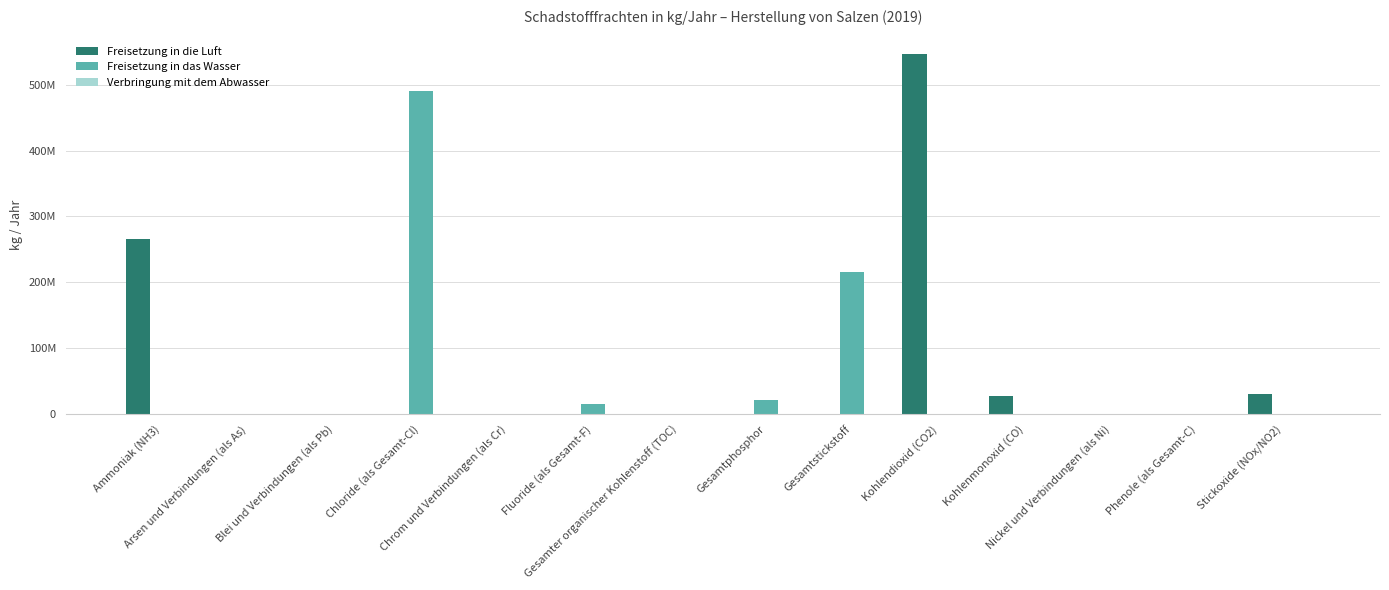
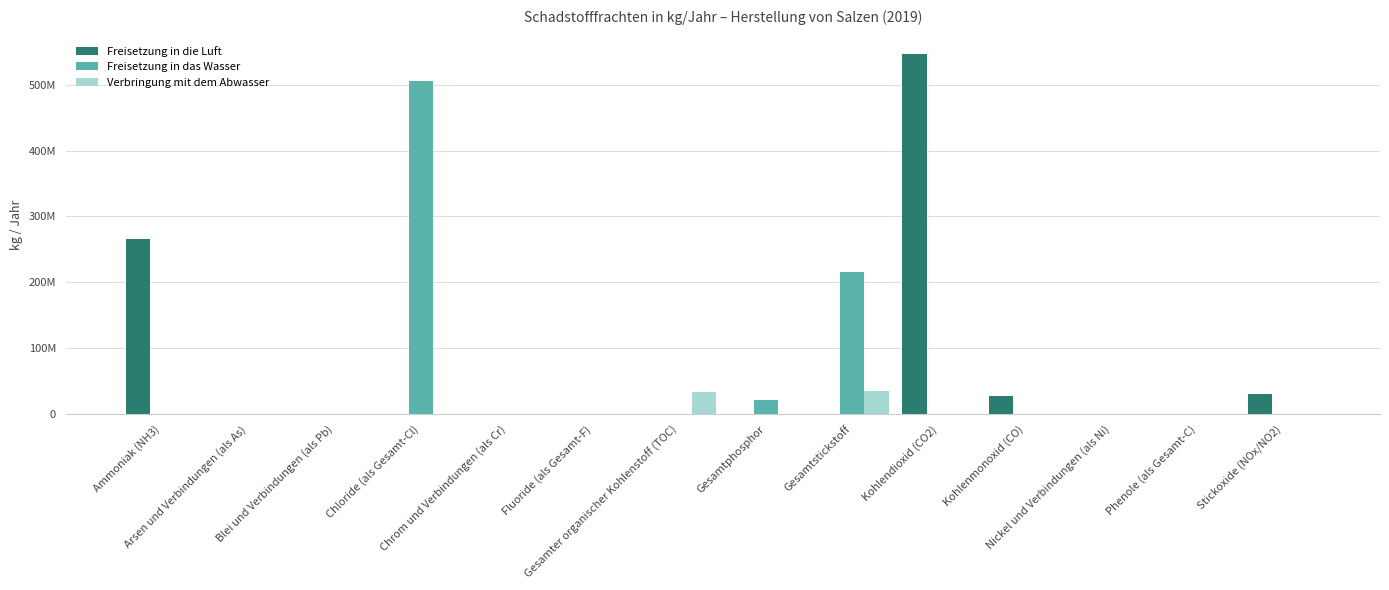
Freisetzung in das Wasser, Chloride (als Gesamt-Cl): 490000000 -> 510000000
Freisetzung in das Wasser, Fluoride (als Gesamt-F): 20000000 -> 0
Verbringung mit dem Abwasser, Gesamter organischer Kohlenstoff (TOC): 0 -> 30000000
Verbringung mit dem Abwasser, Gesamtstickstoff: 0 -> 30000000
